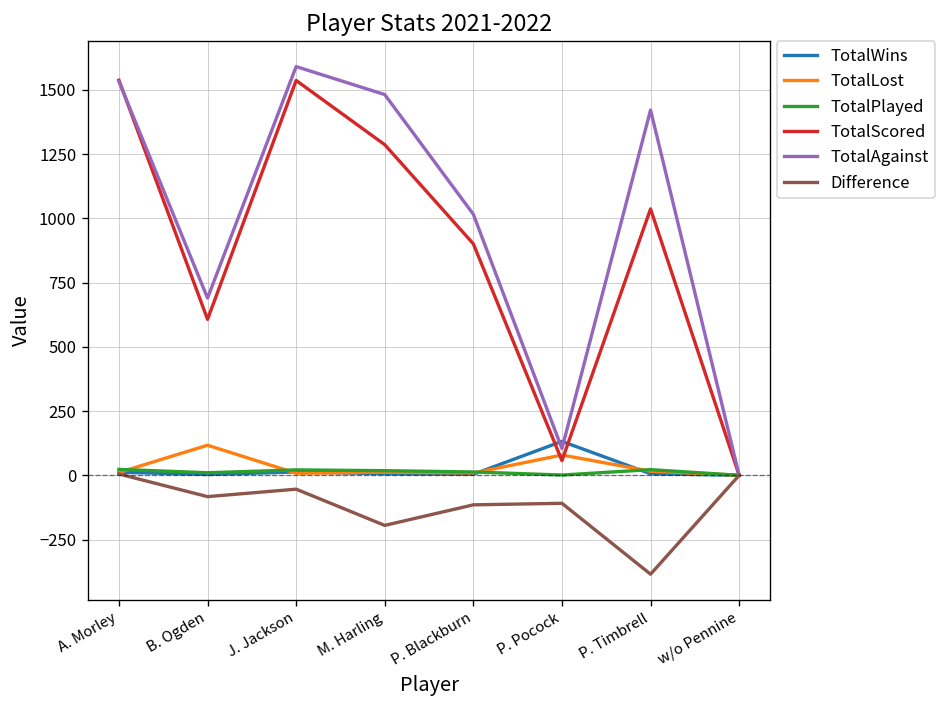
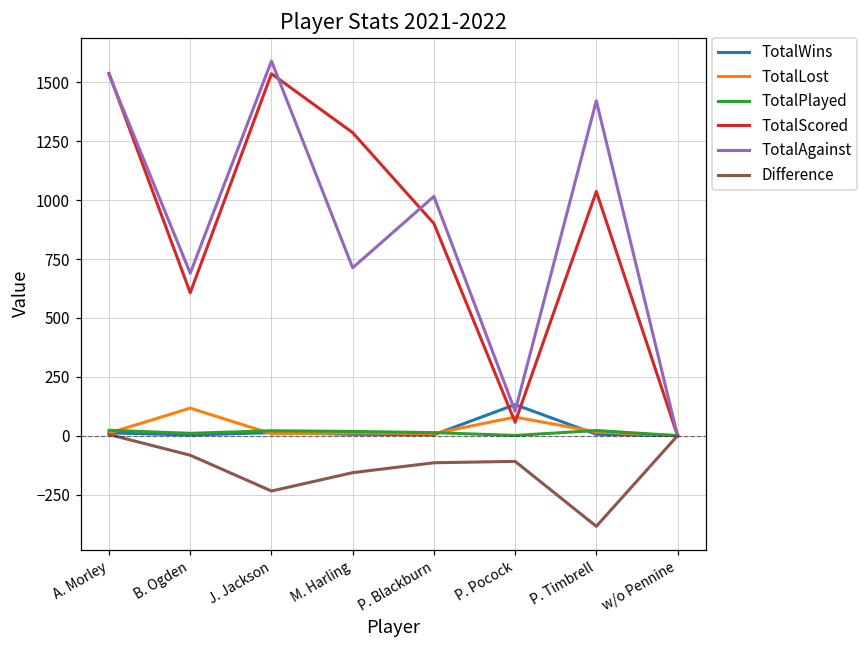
Difference, J. Jackson: -50 -> -240
TotalAgainst, M. Harling: 1480 -> 710
Difference, M. Harling: -200 -> -160
